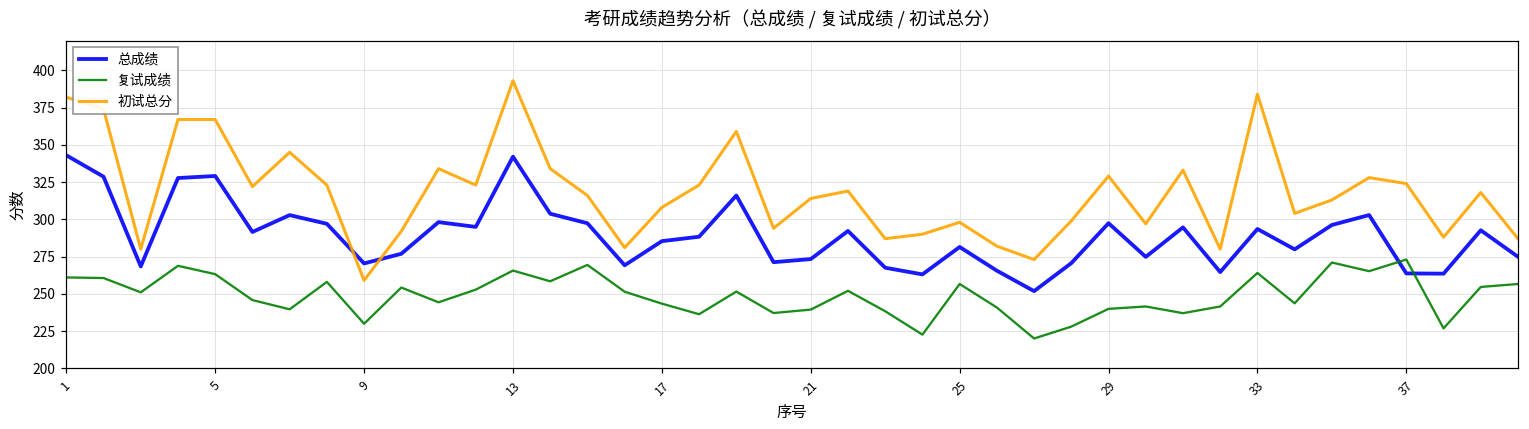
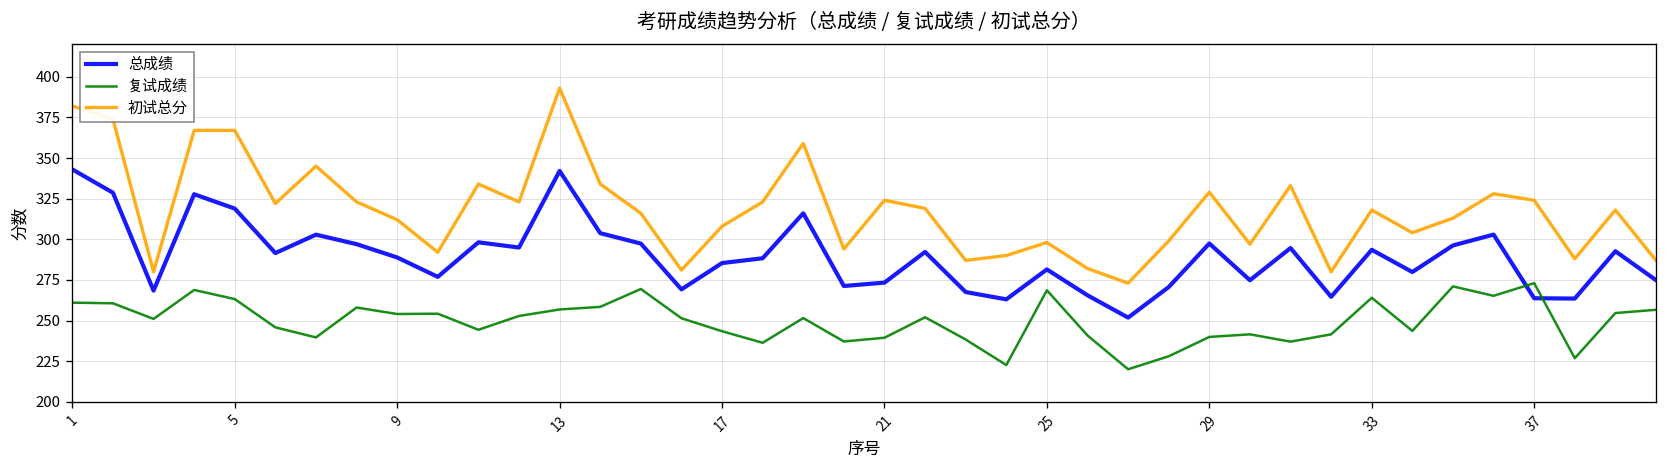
总成绩, 5: 329 -> 319
总成绩, 9: 270 -> 289
复试成绩, 9: 230 -> 254
初试总分, 9: 259 -> 312
复试成绩, 13: 266 -> 257
初试总分, 21: 314 -> 324
复试成绩, 25: 257 -> 269
初试总分, 33: 384 -> 318
